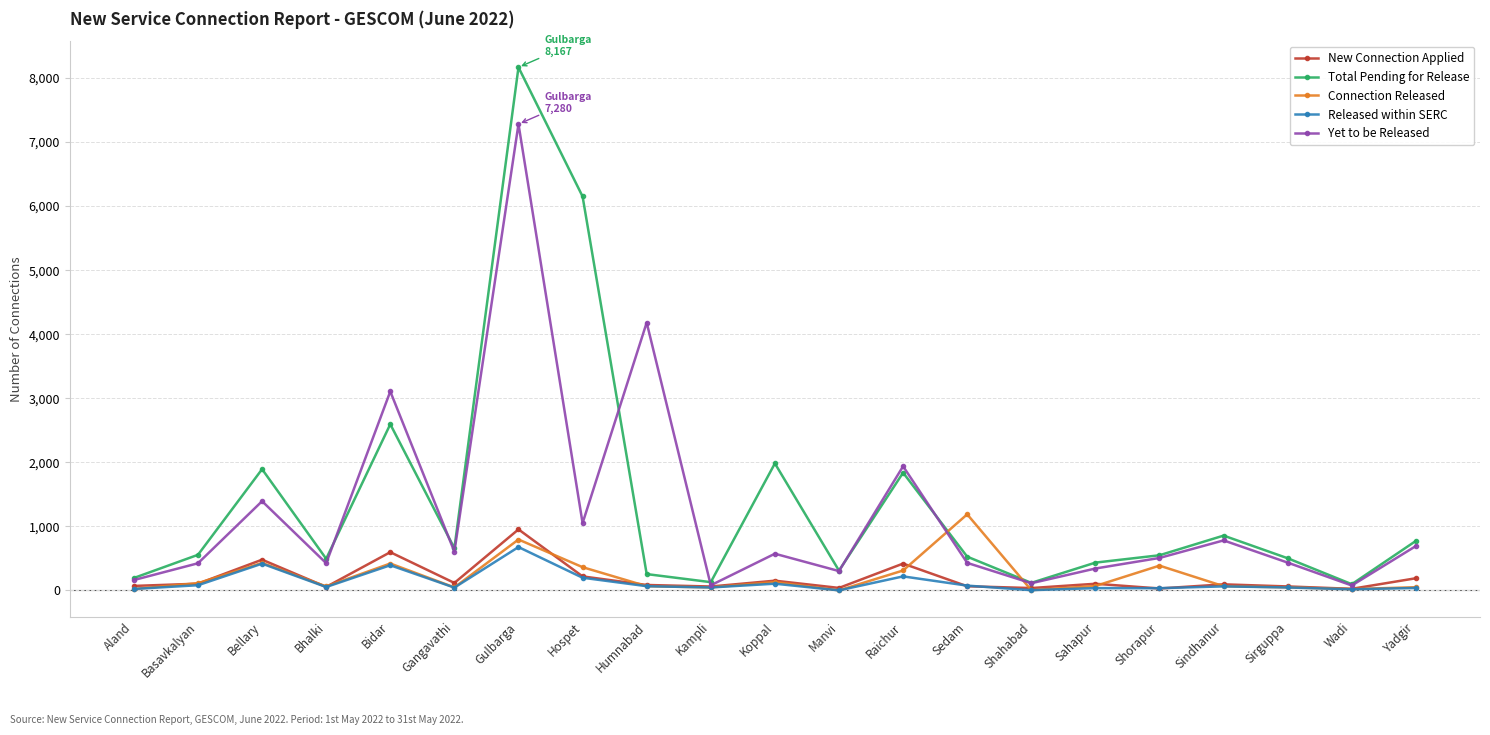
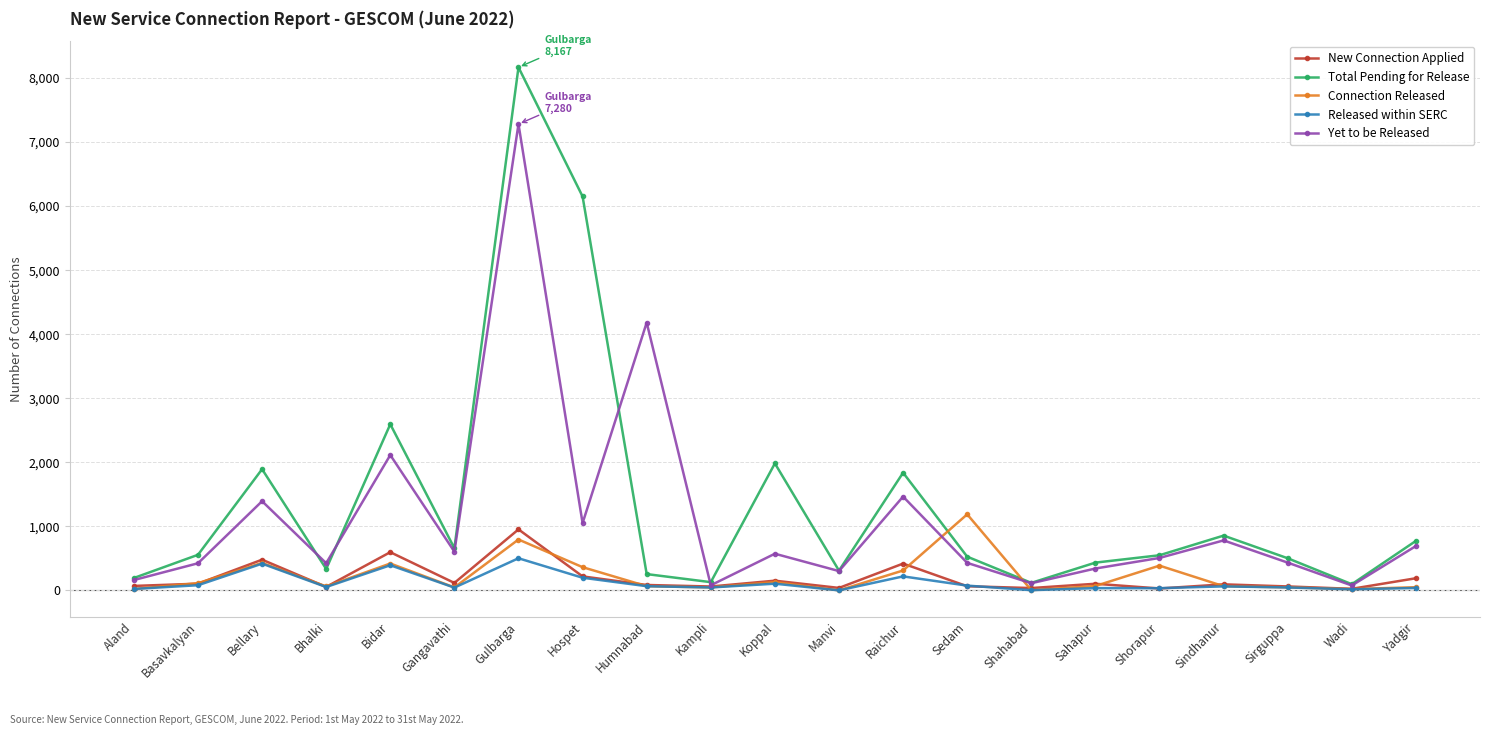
Total Pending for Release, Bhalki: 500 -> 300
Yet to be Released, Bidar: 3,100 -> 2,100
Released within SERC, Gulbarga: 700 -> 500
Yet to be Released, Raichur: 1,900 -> 1,500
